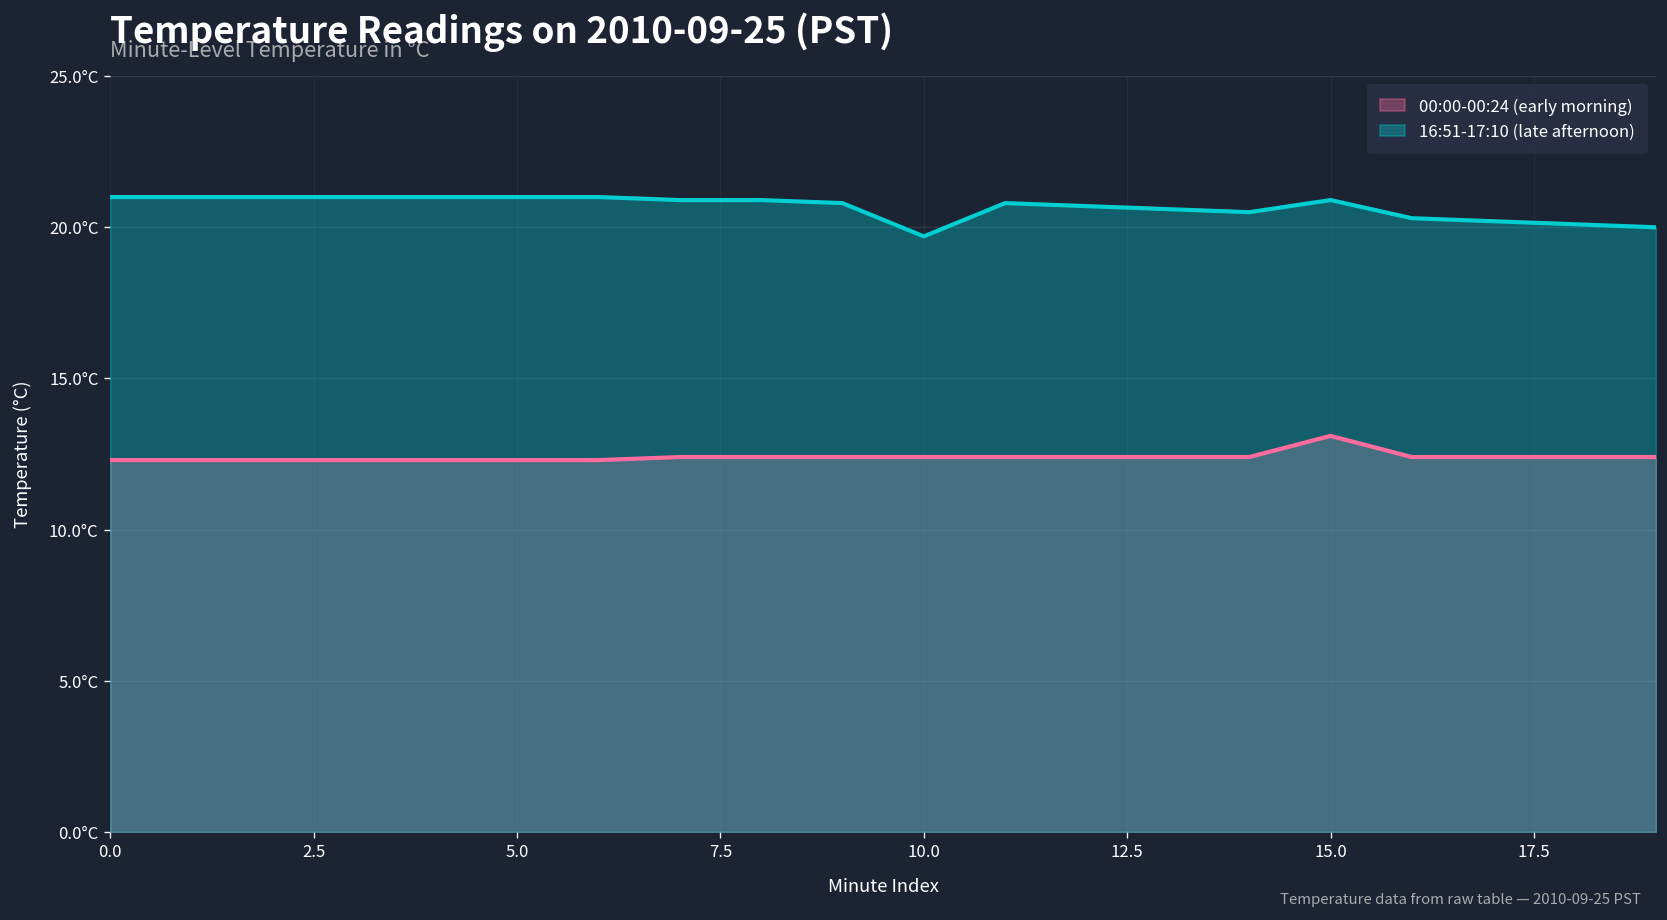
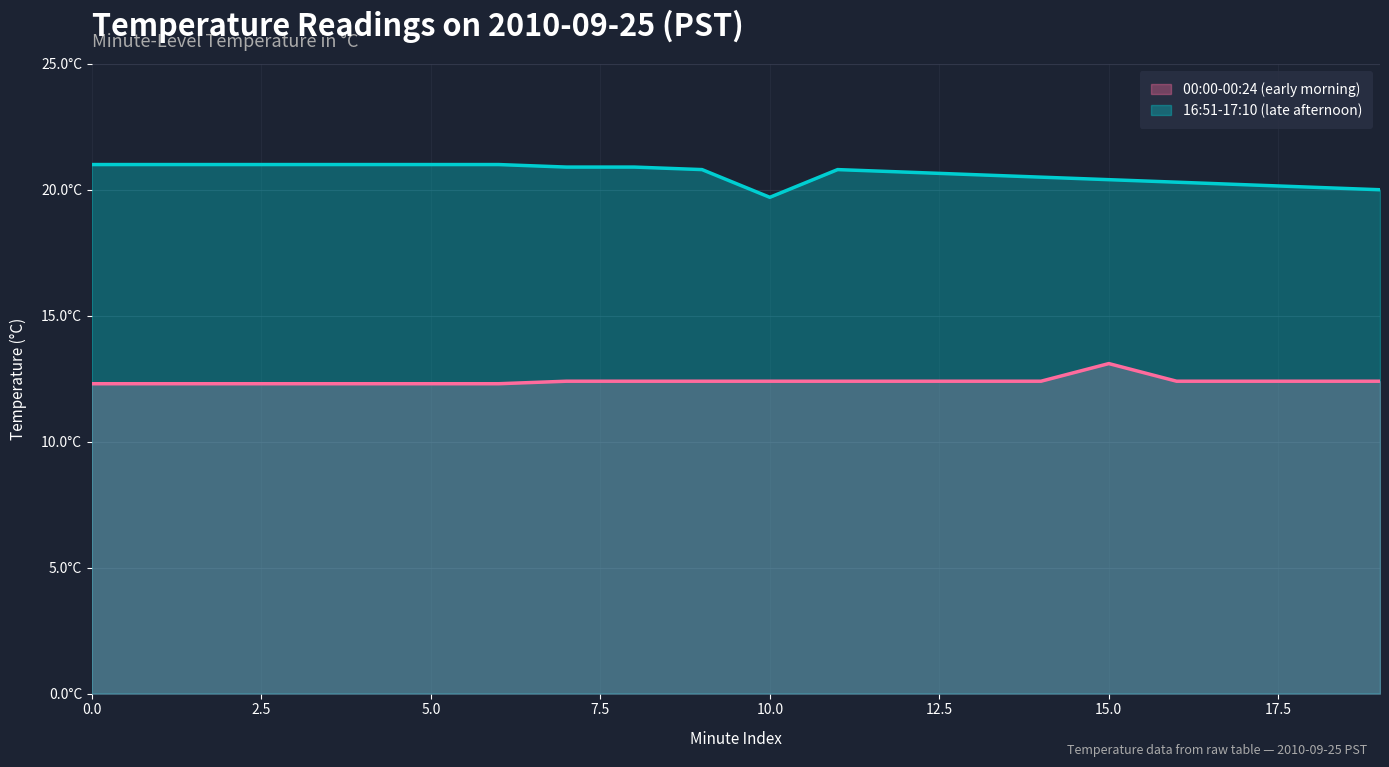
16:51-17:10 (late afternoon), 15.0: 20.9°C -> 20.4°C
